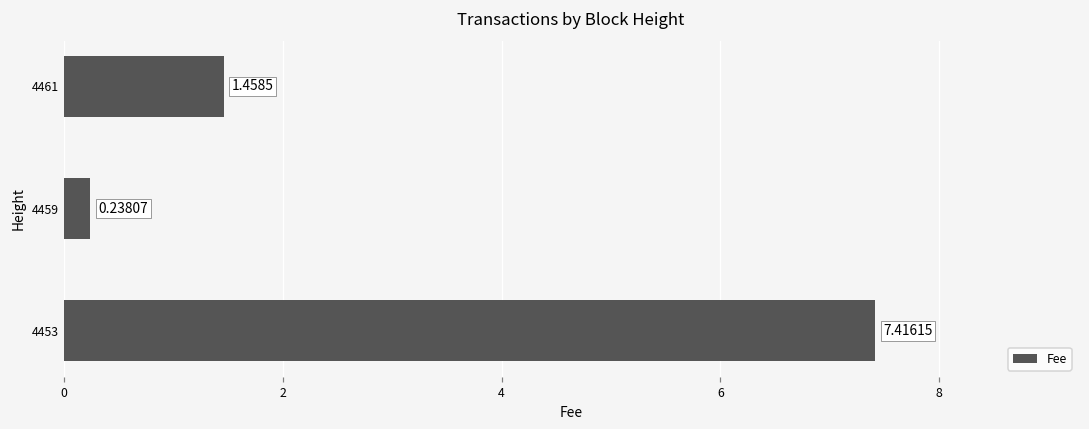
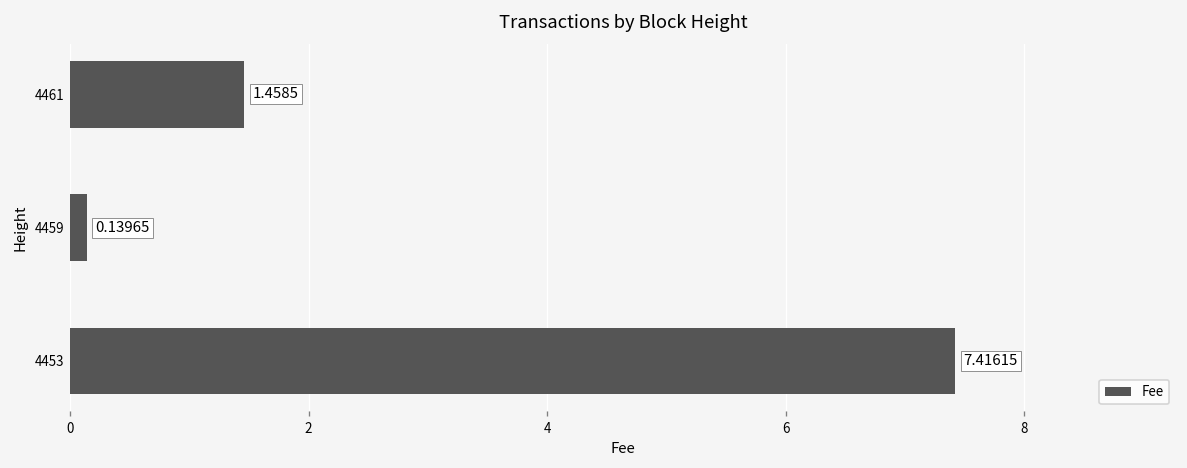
4459: 0.23807 -> 0.13965
